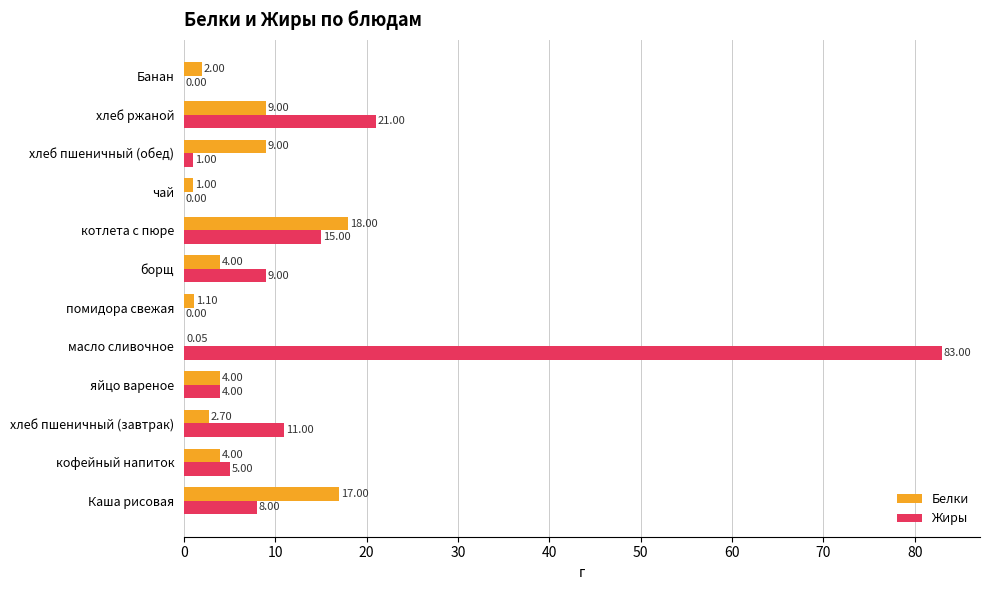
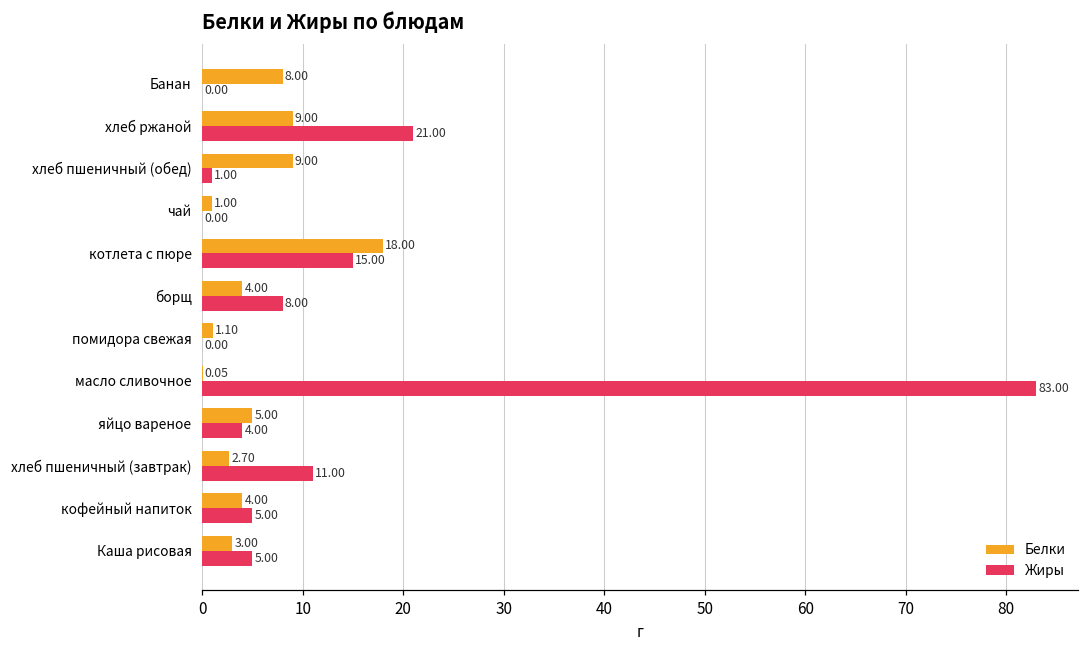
Белки, Банан: 2.00 -> 8.00
Жиры, борщ: 9.00 -> 8.00
Белки, яйцо вареное: 4.00 -> 5.00
Белки, Каша рисовая: 17.00 -> 3.00
Жиры, Каша рисовая: 8.00 -> 5.00
